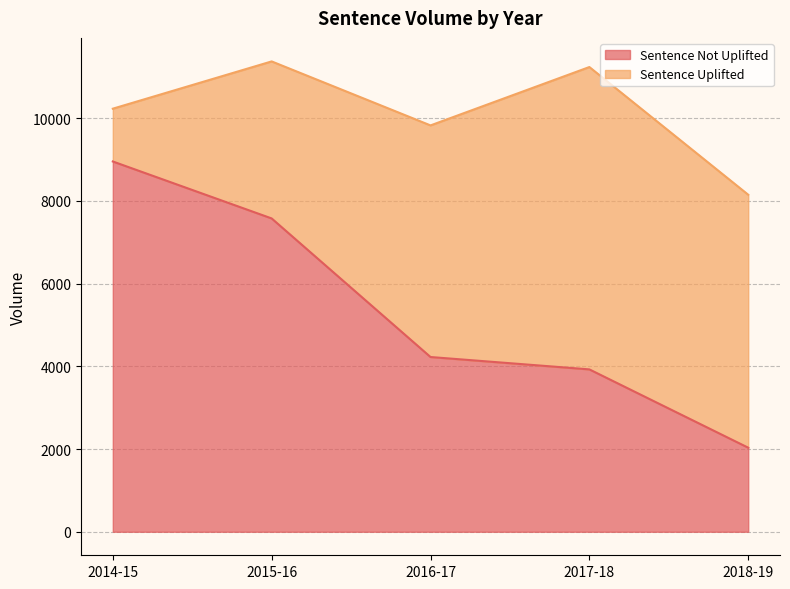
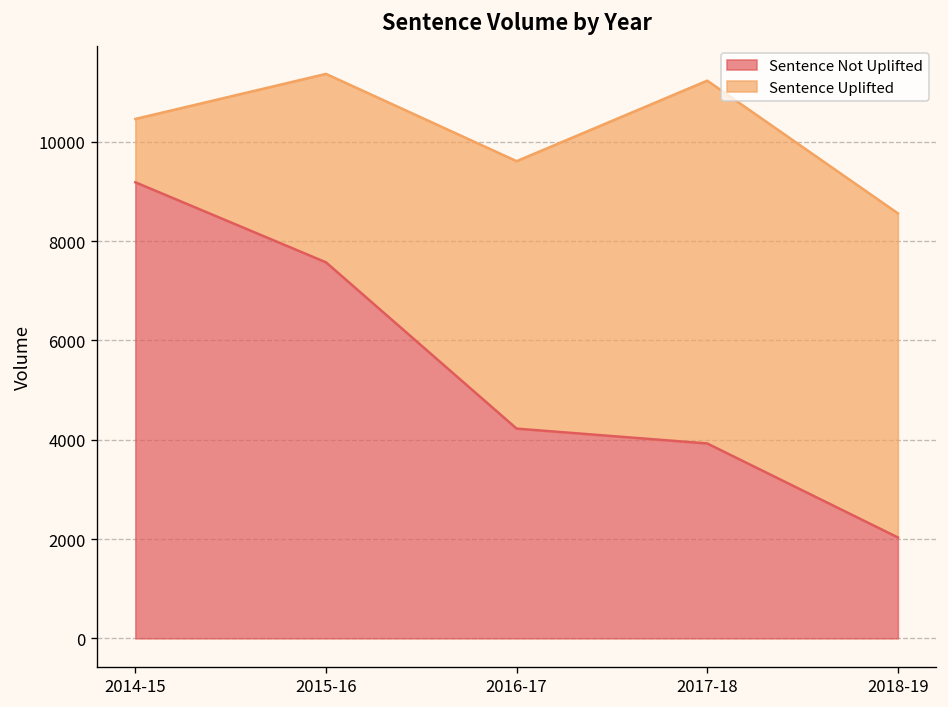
Sentence Not Uplifted, 2014-15: 9000 -> 9200
Sentence Uplifted, 2016-17: 5600 -> 5400
Sentence Uplifted, 2018-19: 6100 -> 6500
